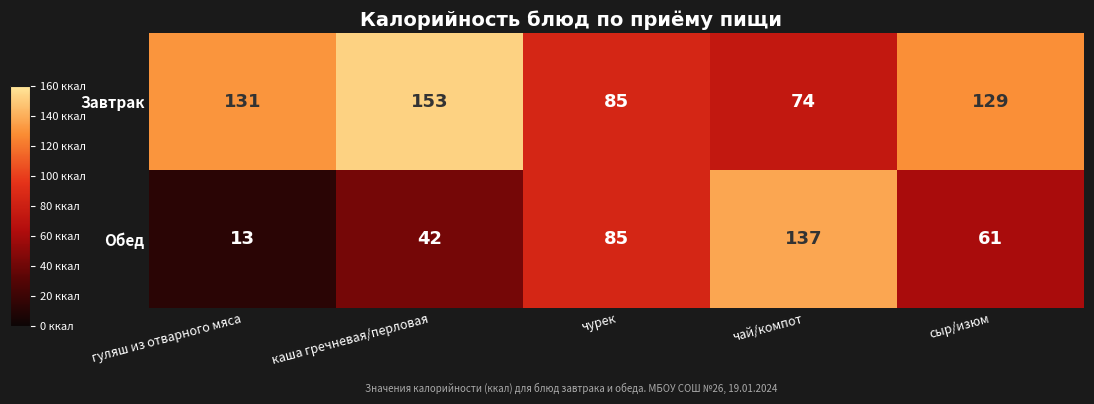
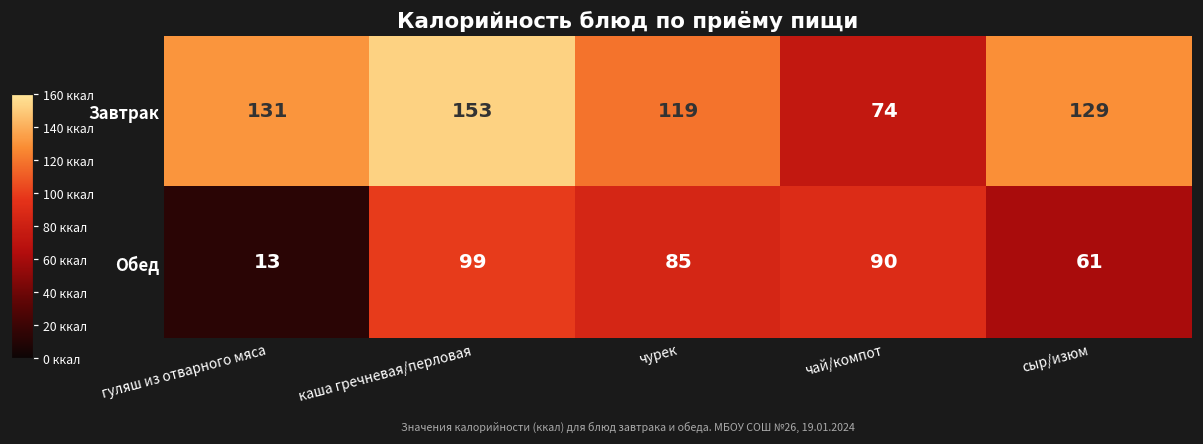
Завтрак, чурек: 85 -> 119
Обед, каша гречневая/перловая: 42 -> 99
Обед, чай/компот: 137 -> 90
